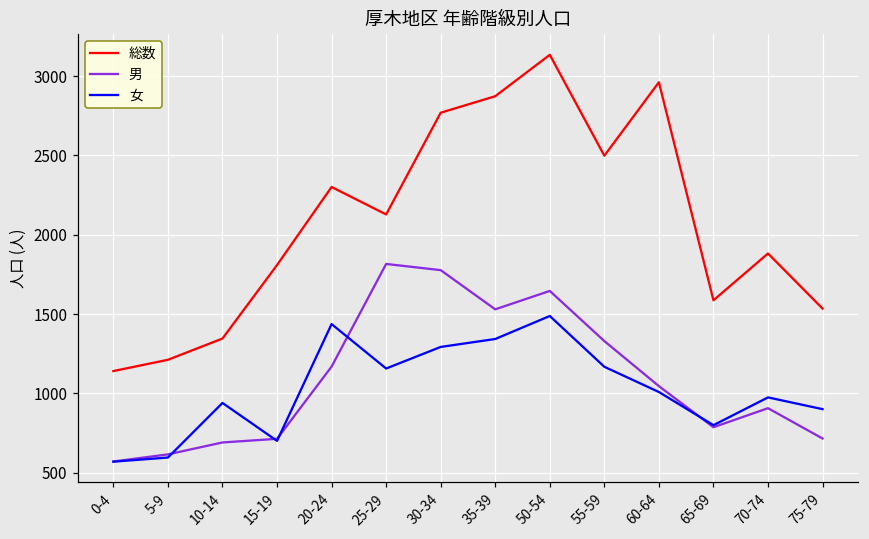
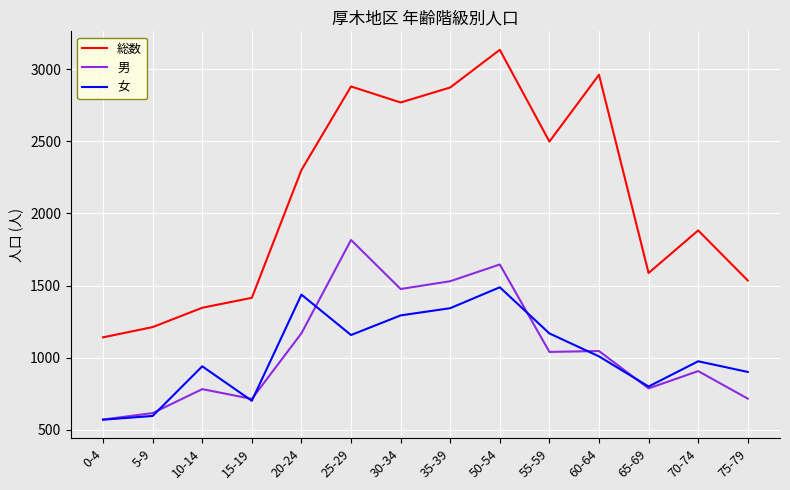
男, 10-14: 690 -> 780
総数, 15-19: 1810 -> 1420
総数, 25-29: 2130 -> 2880
男, 30-34: 1780 -> 1480
男, 55-59: 1330 -> 1040
